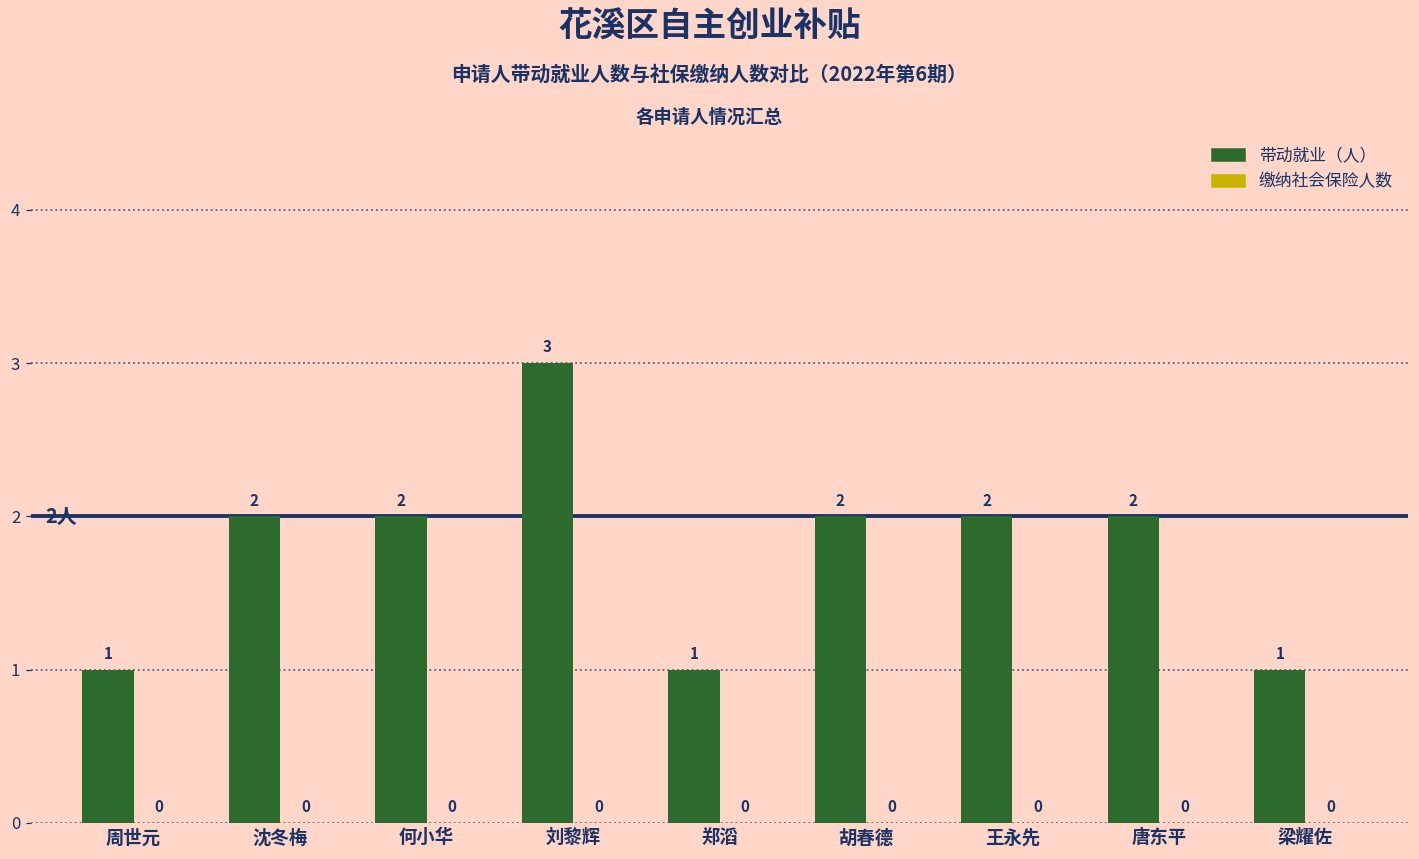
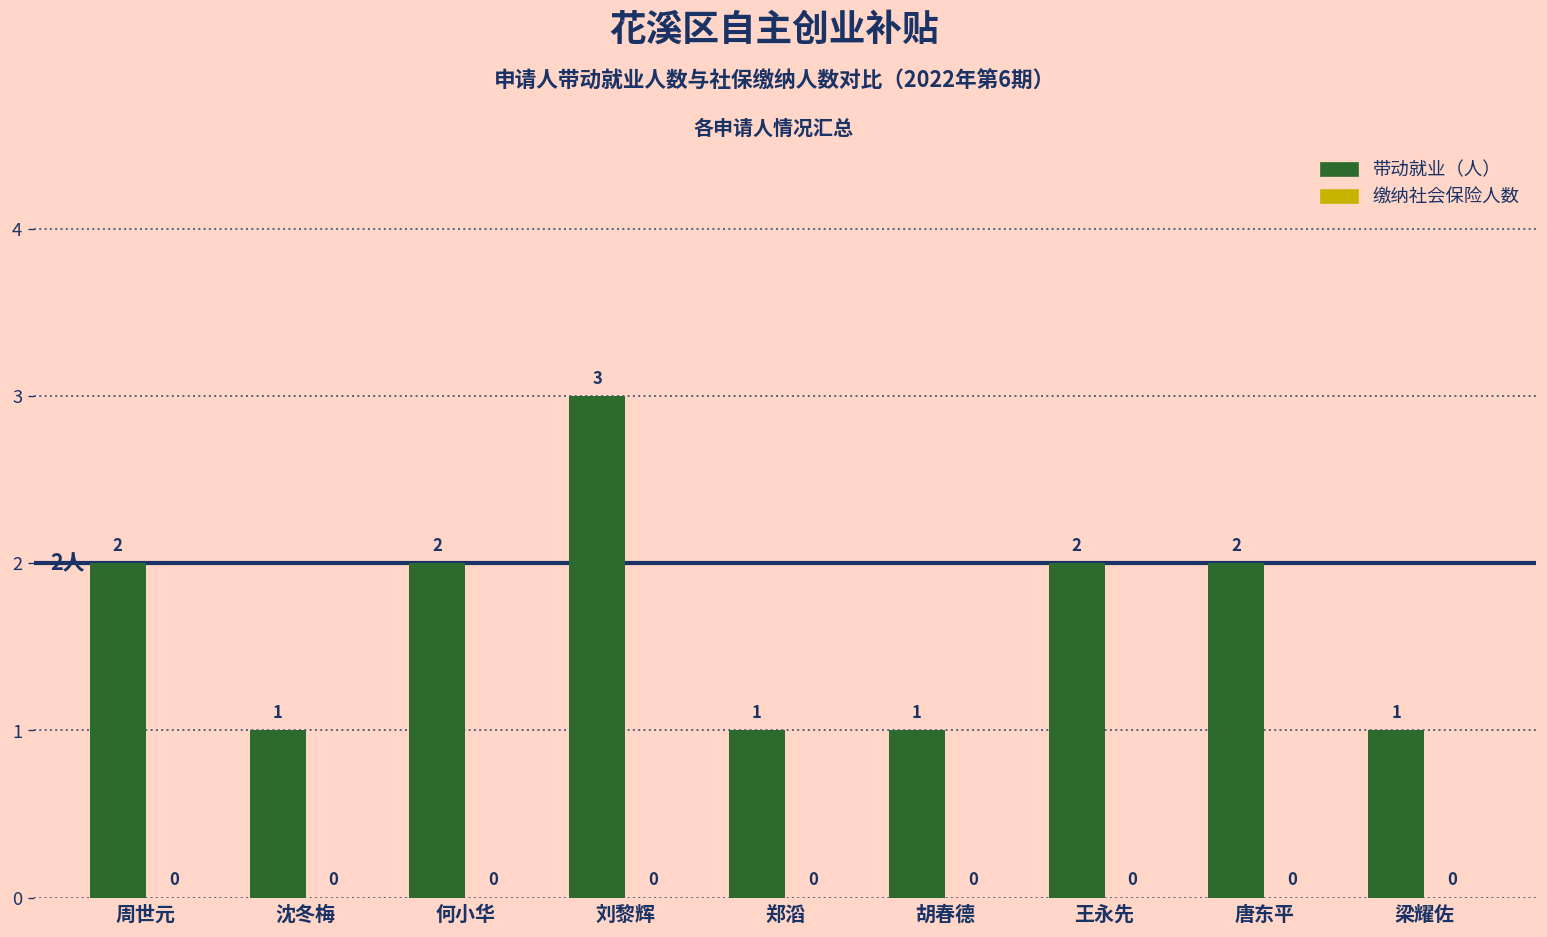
带动就业（人）, 周世元: 1 -> 2
带动就业（人）, 沈冬梅: 2 -> 1
带动就业（人）, 胡春德: 2 -> 1
